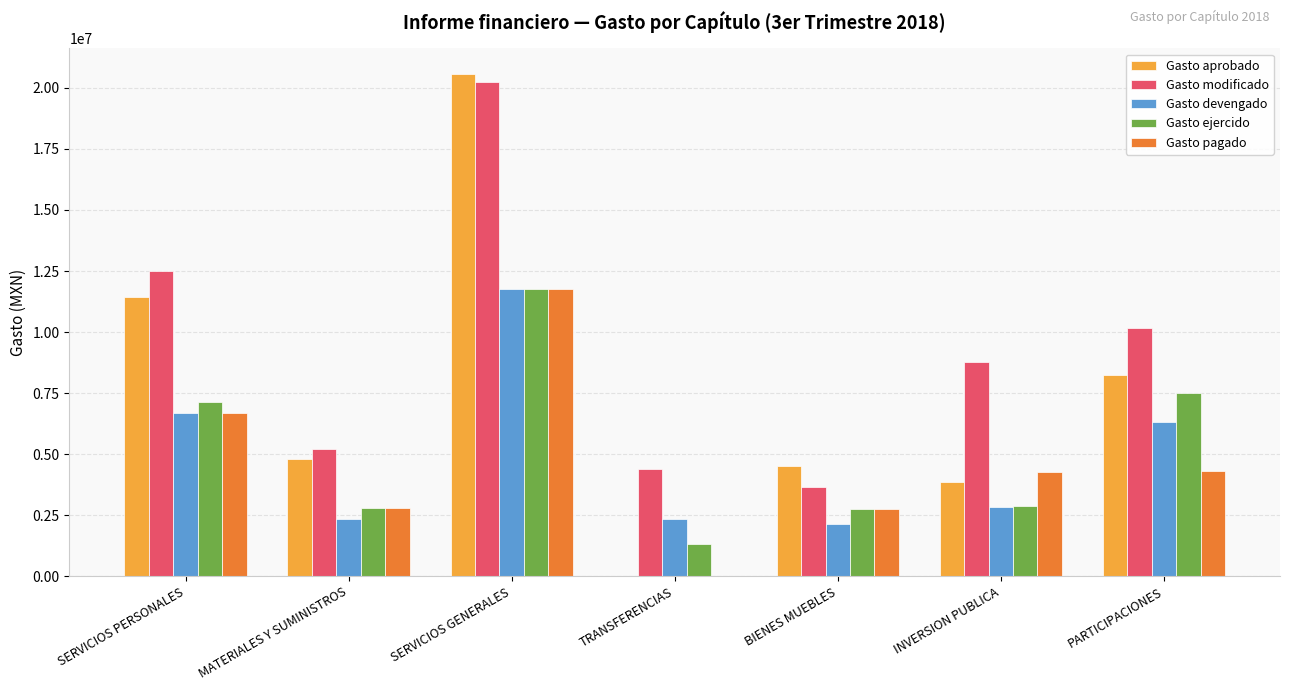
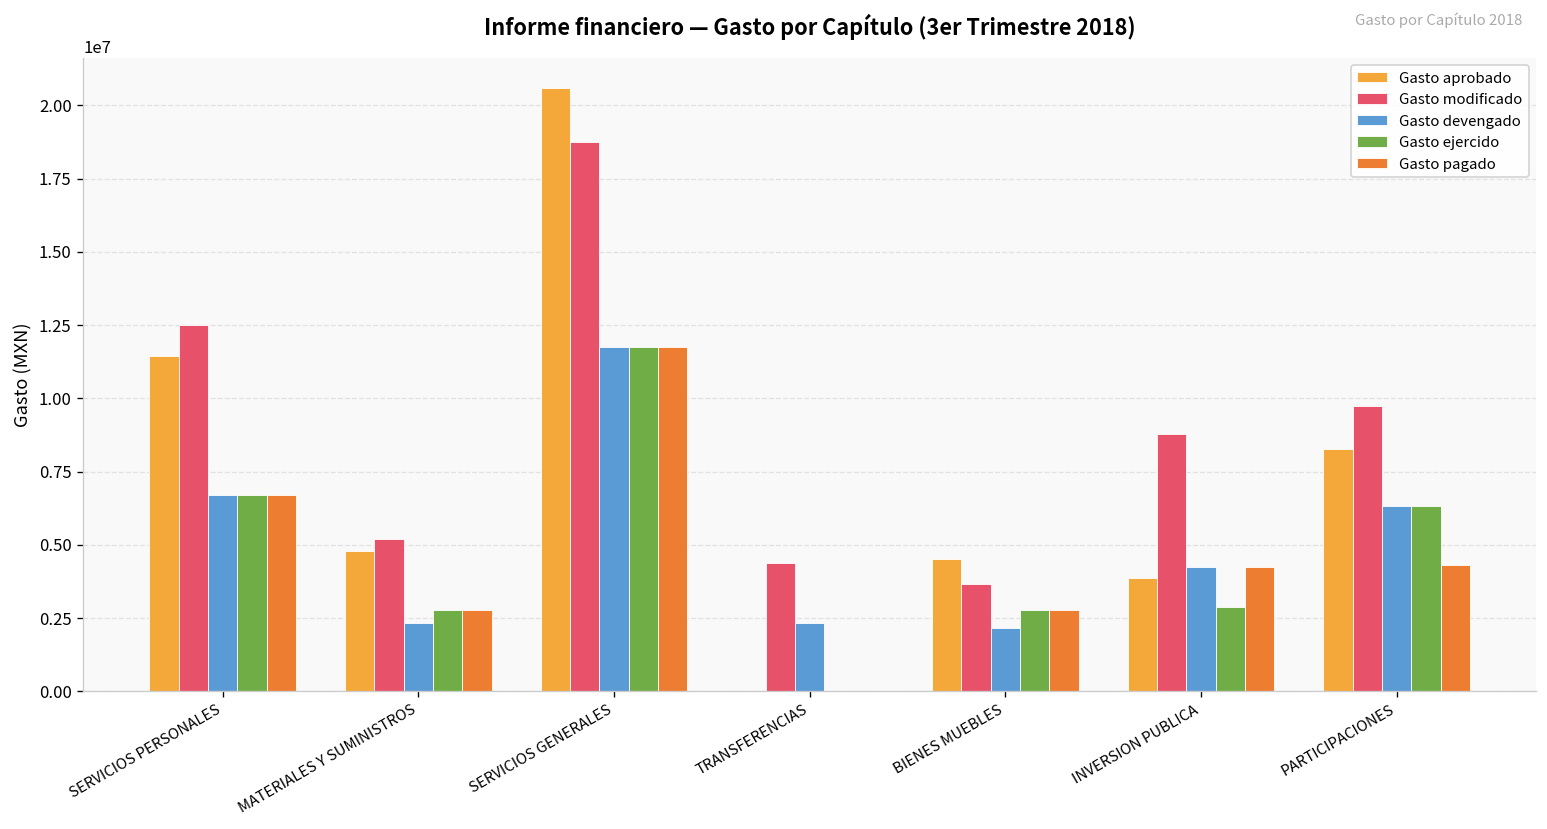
Gasto ejercido, SERVICIOS PERSONALES: 7200000 -> 6700000
Gasto modificado, SERVICIOS GENERALES: 20200000 -> 18800000
Gasto ejercido, TRANSFERENCIAS: 1300000 -> 0
Gasto devengado, INVERSION PUBLICA: 2800000 -> 4300000
Gasto modificado, PARTICIPACIONES: 10200000 -> 9700000
Gasto ejercido, PARTICIPACIONES: 7500000 -> 6300000
